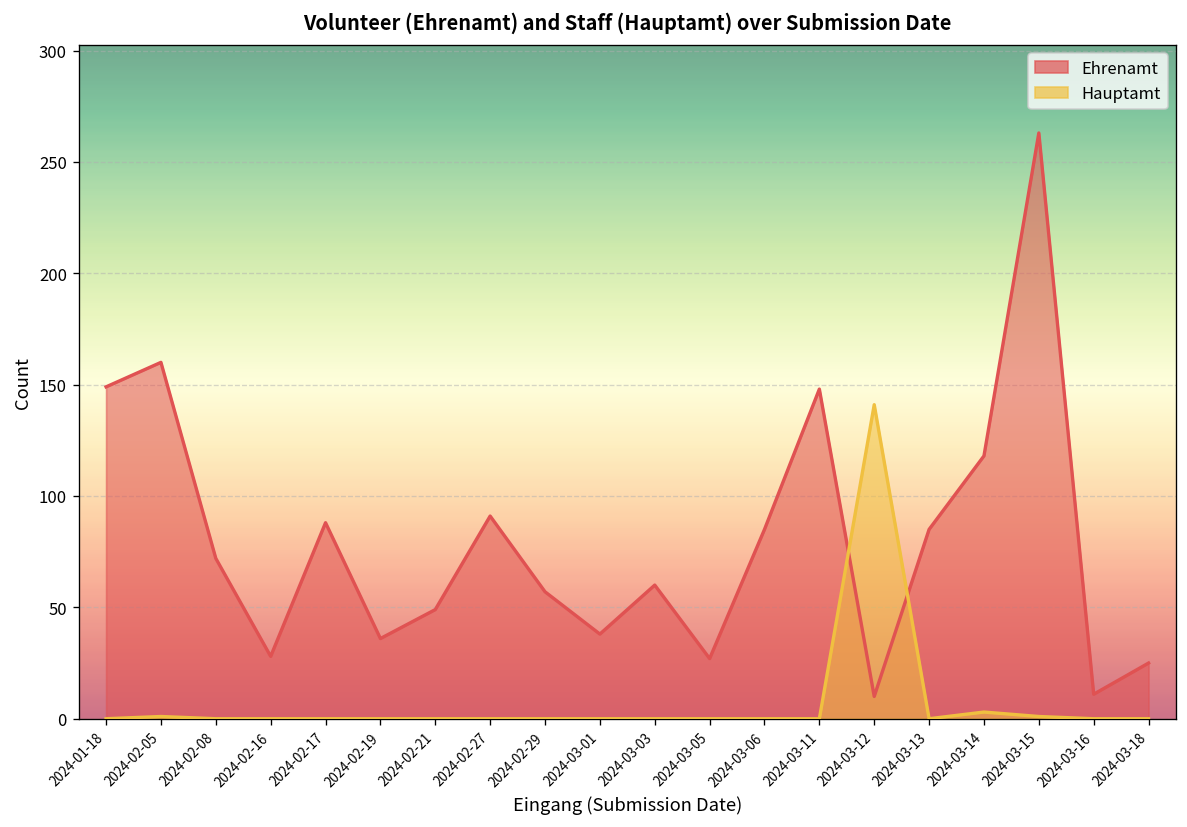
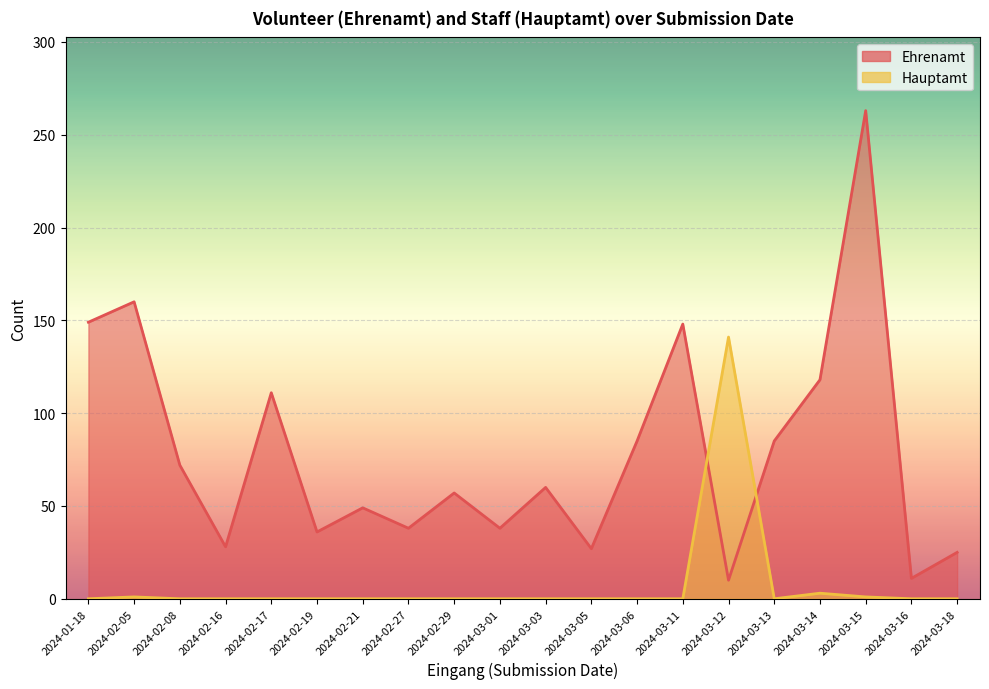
Ehrenamt, 2024-02-17: 88 -> 111
Ehrenamt, 2024-02-27: 91 -> 38
